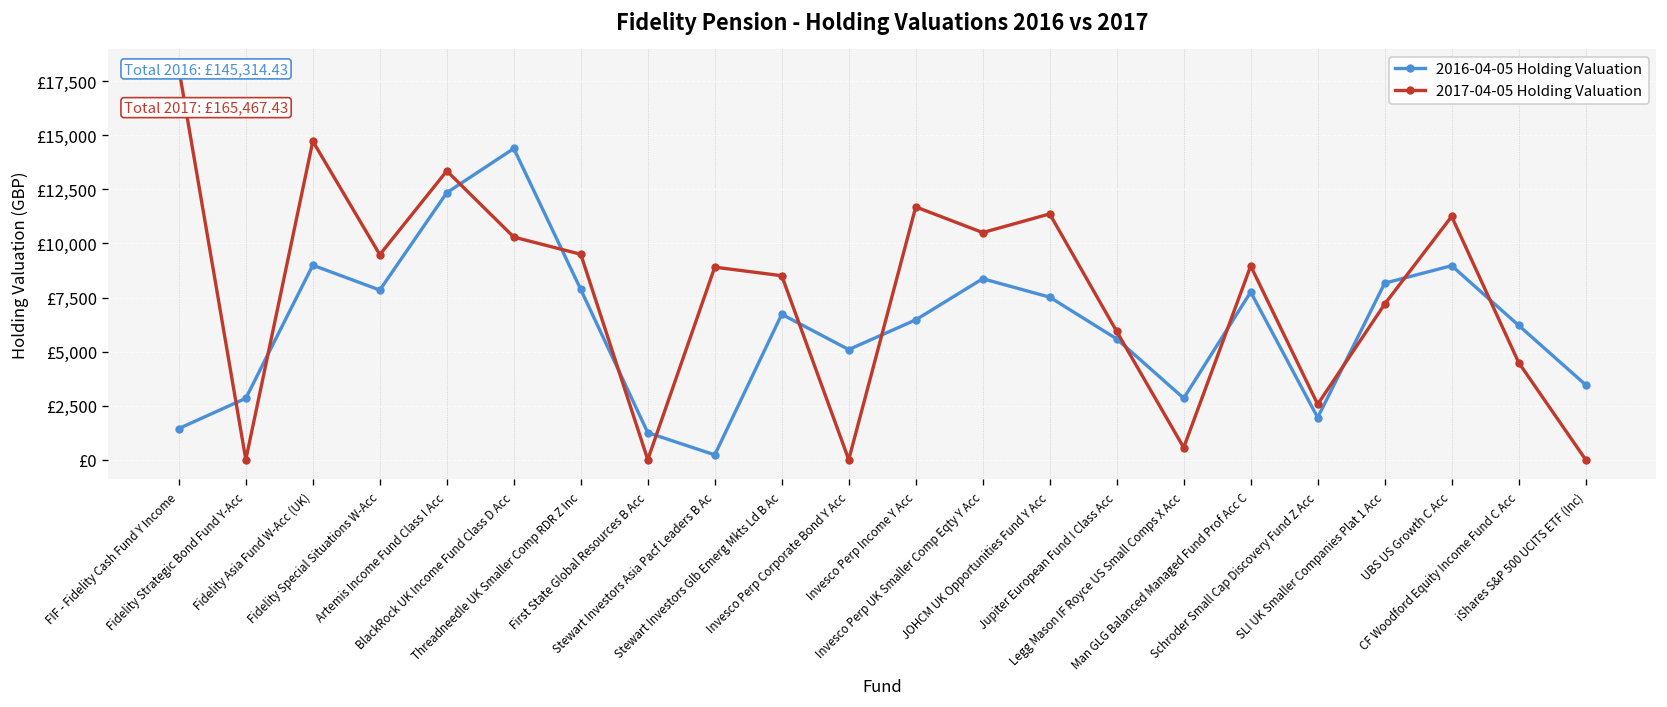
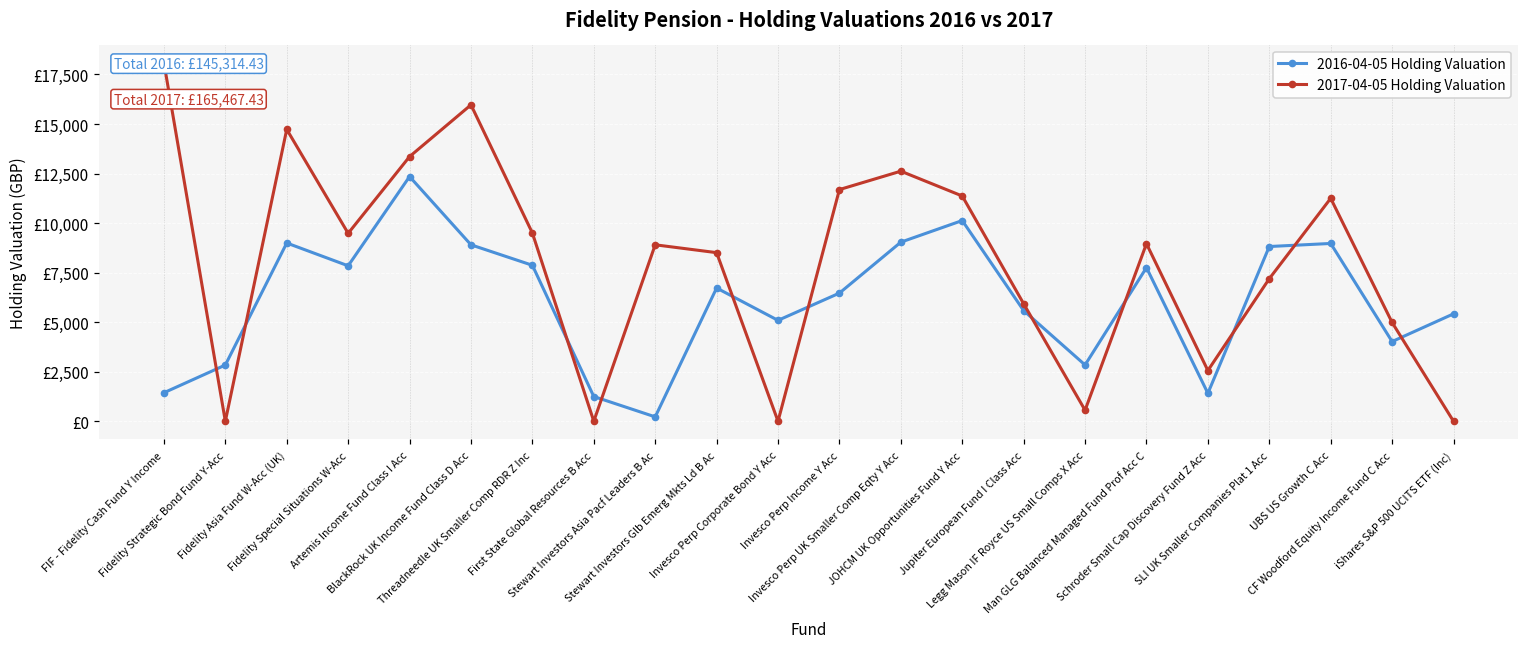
2016-04-05 Holding Valuation, BlackRock UK Income Fund Class D Acc: £14,400 -> £8,900
2017-04-05 Holding Valuation, BlackRock UK Income Fund Class D Acc: £10,300 -> £16,000
2016-04-05 Holding Valuation, Invesco Perp UK Smaller Comp Eqty Y Acc: £8,400 -> £9,000
2017-04-05 Holding Valuation, Invesco Perp UK Smaller Comp Eqty Y Acc: £10,500 -> £12,600
2016-04-05 Holding Valuation, JOHCM UK Opportunities Fund Y Acc: £7,500 -> £10,100
2016-04-05 Holding Valuation, Schroder Small Cap Discovery Fund Z Acc: £1,900 -> £1,400
2016-04-05 Holding Valuation, SLI UK Smaller Companies Plat 1 Acc: £8,200 -> £8,800
2016-04-05 Holding Valuation, CF Woodford Equity Income Fund C Acc: £6,200 -> £4,000
2017-04-05 Holding Valuation, CF Woodford Equity Income Fund C Acc: £4,500 -> £5,000
2016-04-05 Holding Valuation, iShares S&P 500 UCITS ETF (Inc): £3,500 -> £5,400
